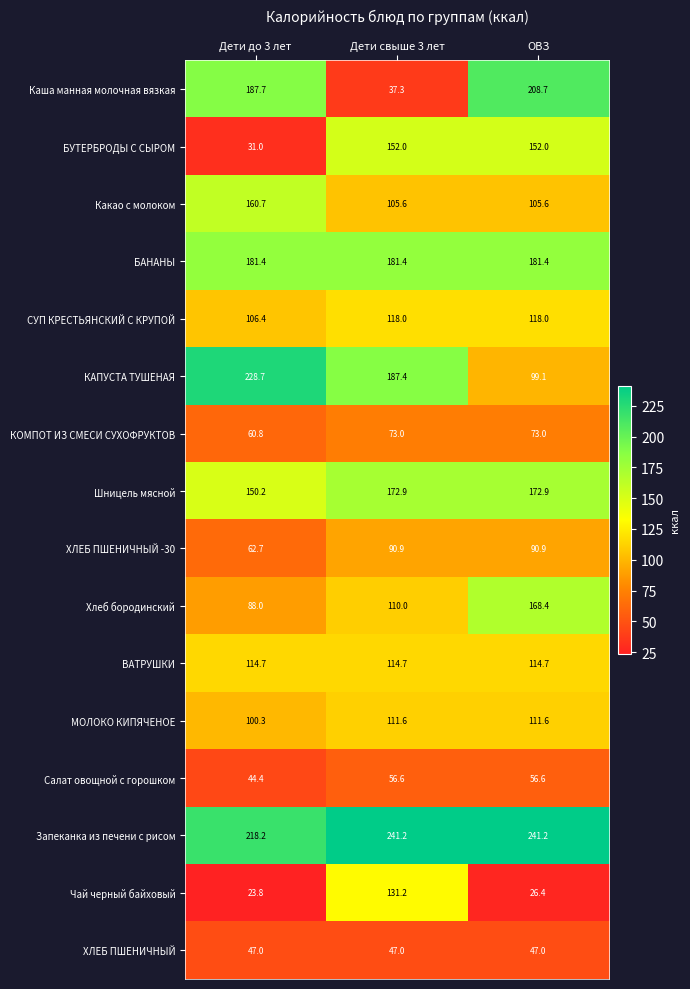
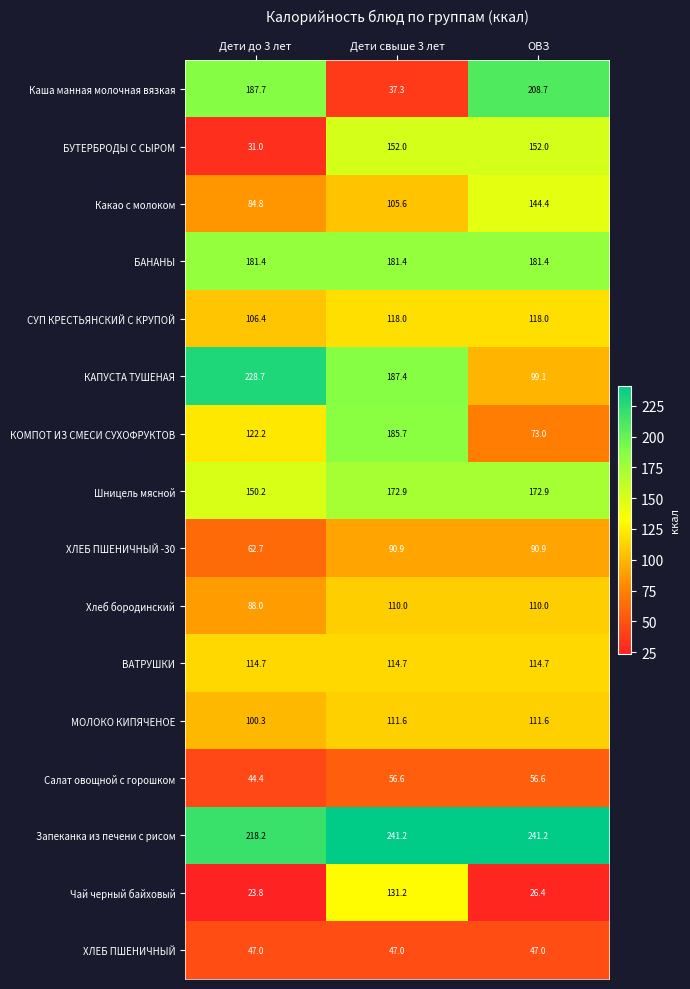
Какао с молоком, Дети до 3 лет: 160.7 -> 84.8
Какао с молоком, ОВЗ: 105.6 -> 144.4
КОМПОТ ИЗ СМЕСИ СУХОФРУКТОВ, Дети до 3 лет: 60.8 -> 122.2
КОМПОТ ИЗ СМЕСИ СУХОФРУКТОВ, Дети свыше 3 лет: 73.0 -> 185.7
Хлеб бородинский, ОВЗ: 168.4 -> 110.0
